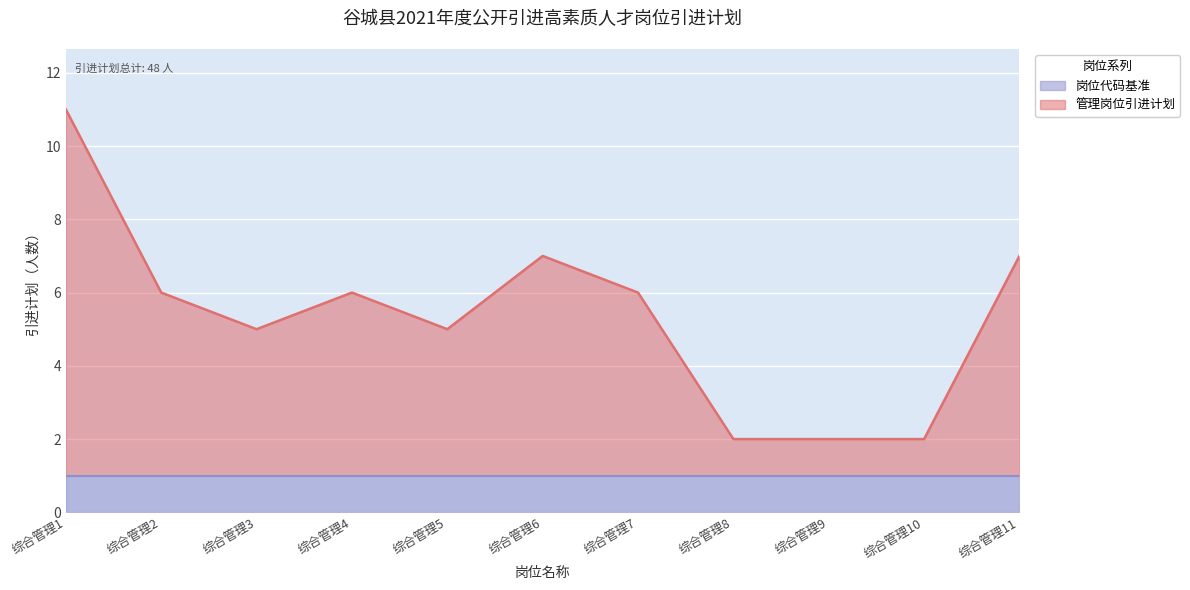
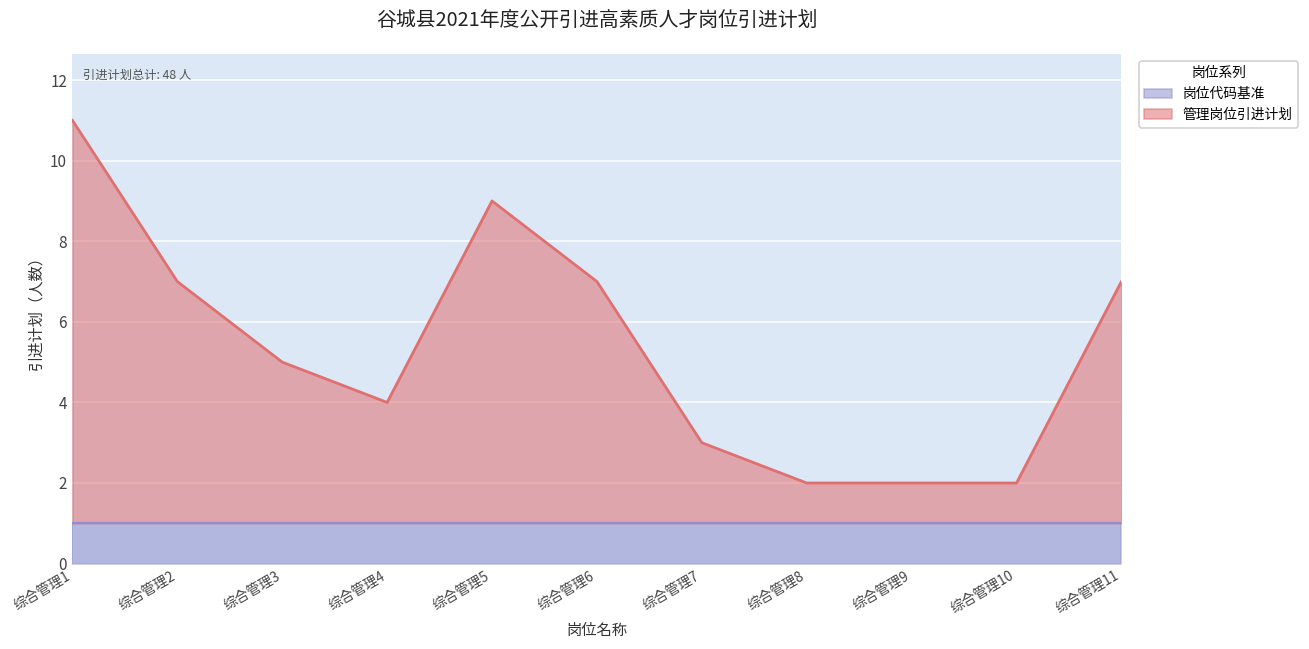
管理岗位引进计划, 综合管理2: 6.0 -> 7.0
管理岗位引进计划, 综合管理4: 6.0 -> 4.0
管理岗位引进计划, 综合管理5: 5.0 -> 9.0
管理岗位引进计划, 综合管理7: 6.0 -> 3.0
